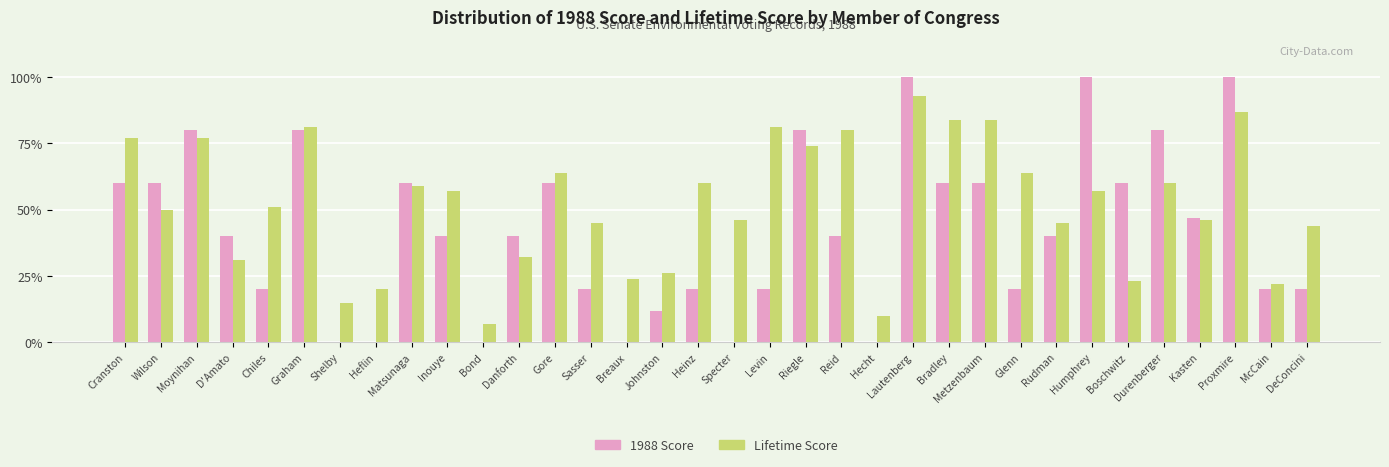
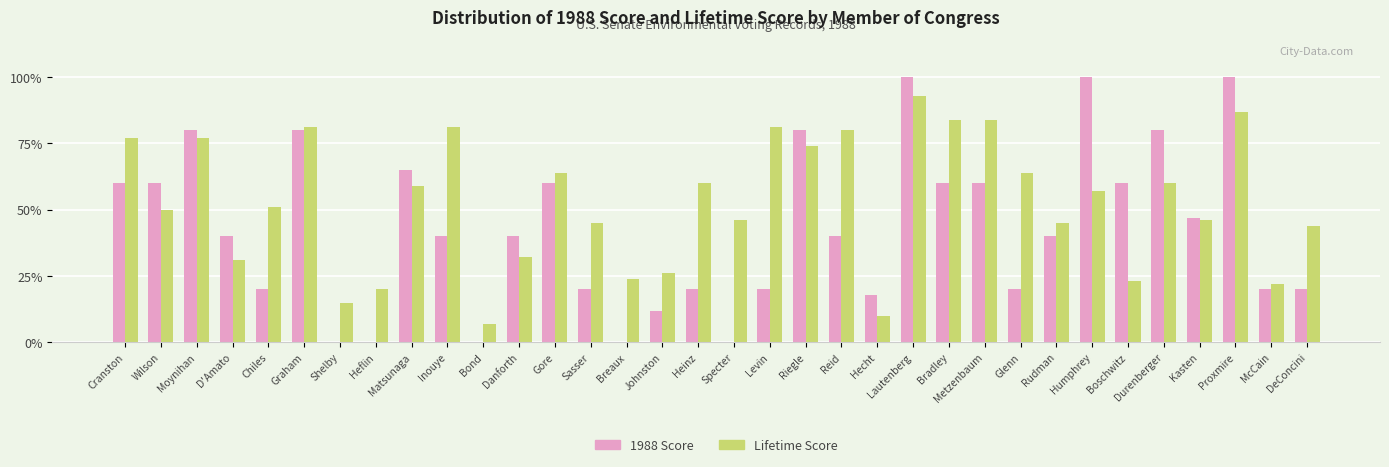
1988 Score, Matsunaga: 60% -> 65%
Lifetime Score, Inouye: 57% -> 81%
1988 Score, Hecht: 0% -> 18%
